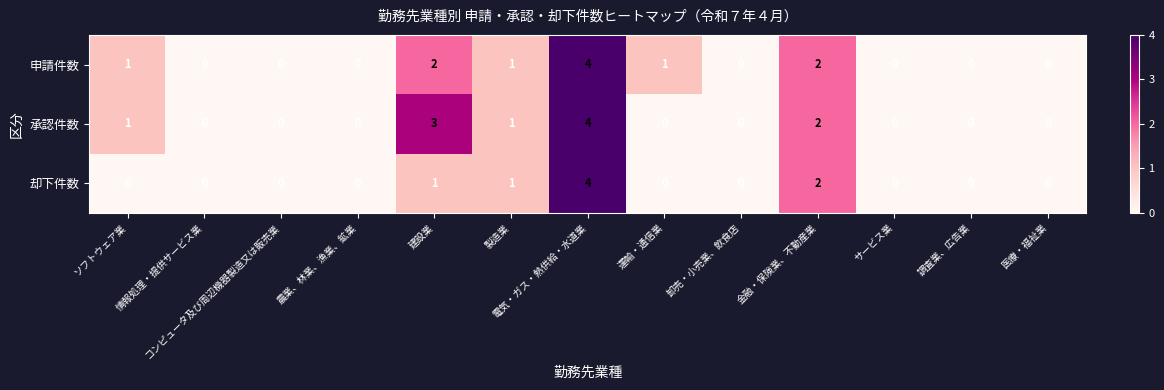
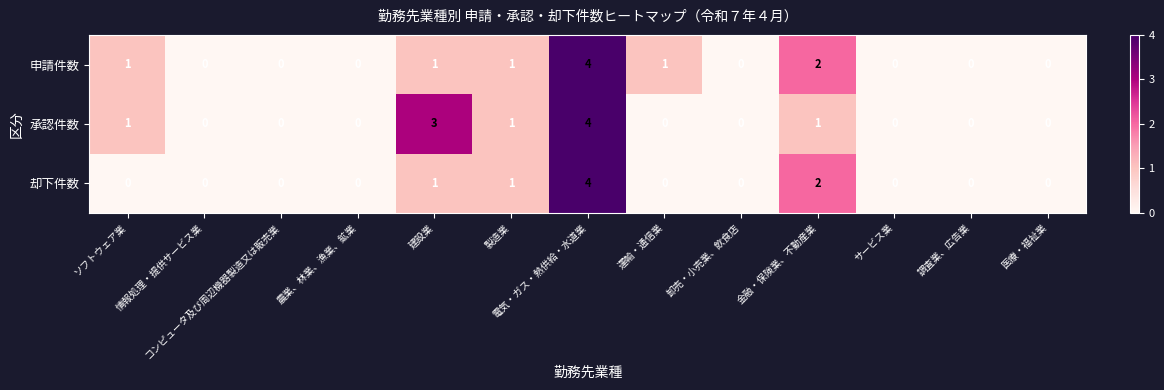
申請件数, 建設業: 2 -> 1
承認件数, 金融・保険業、不動産業: 2 -> 1
